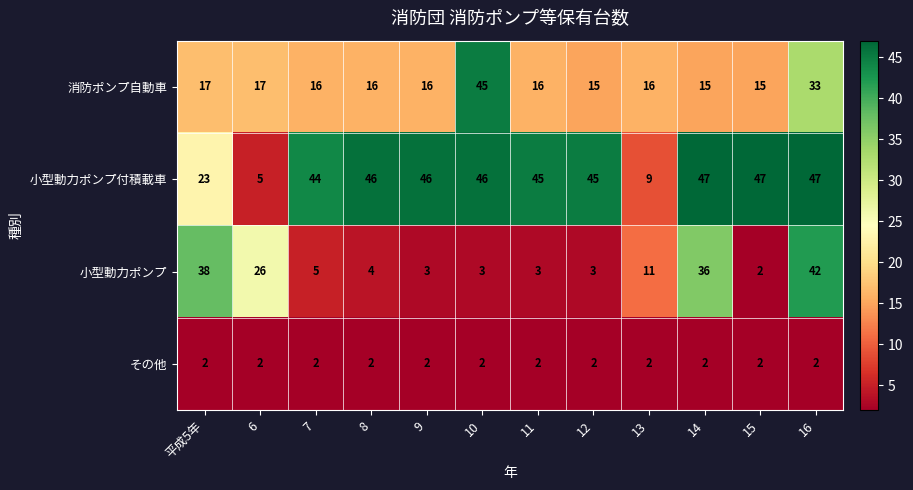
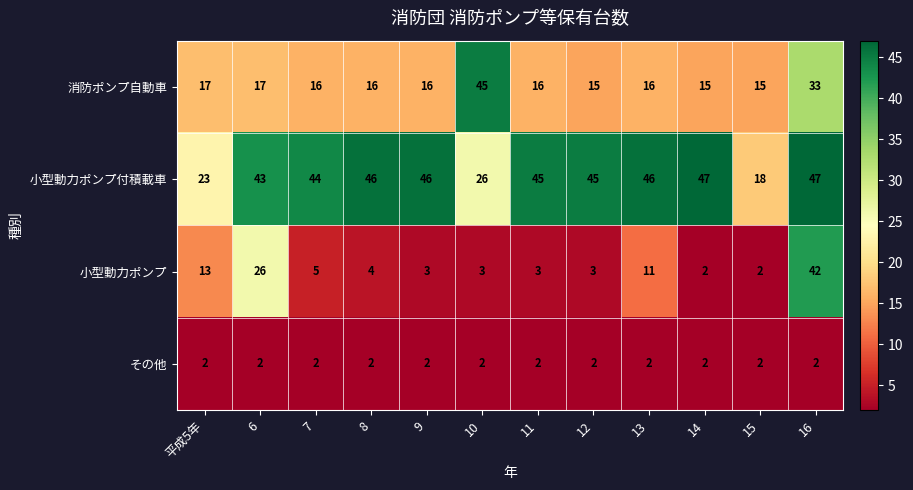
小型動力ポンプ付積載車, 6: 5 -> 43
小型動力ポンプ付積載車, 10: 46 -> 26
小型動力ポンプ付積載車, 13: 9 -> 46
小型動力ポンプ付積載車, 15: 47 -> 18
小型動力ポンプ, 平成5年: 38 -> 13
小型動力ポンプ, 14: 36 -> 2
